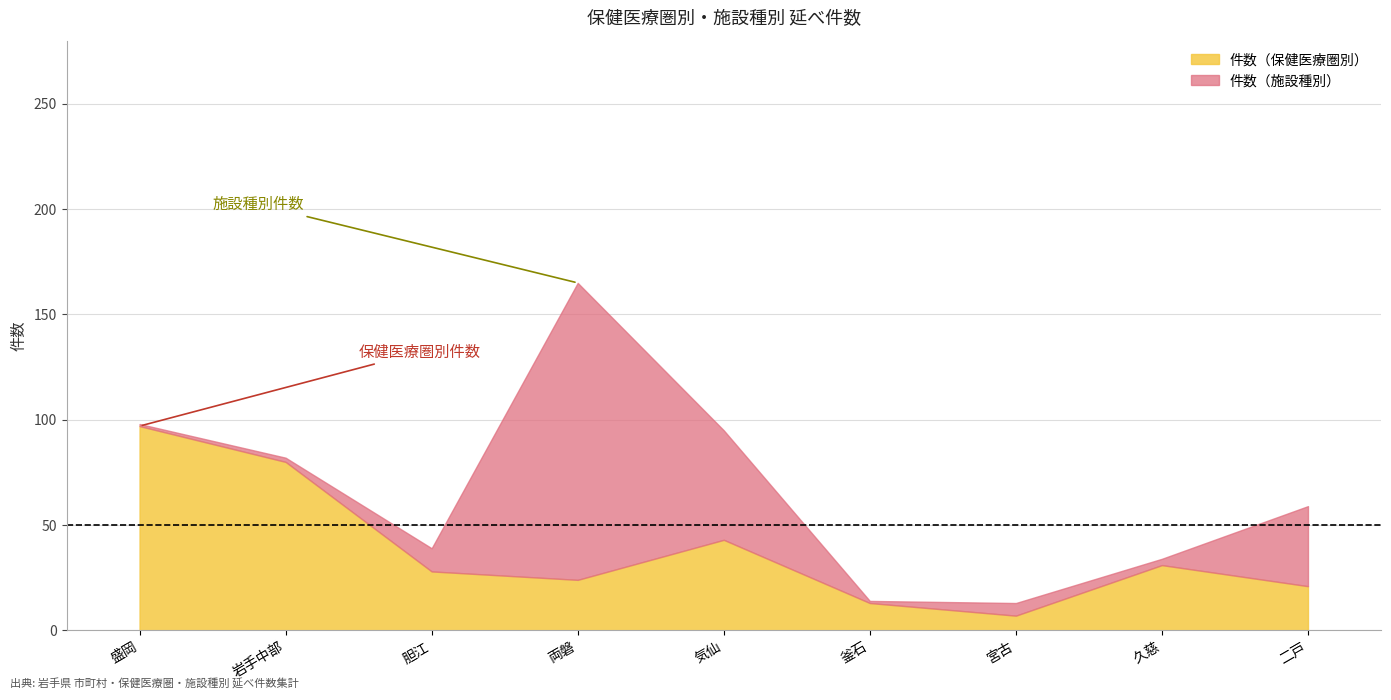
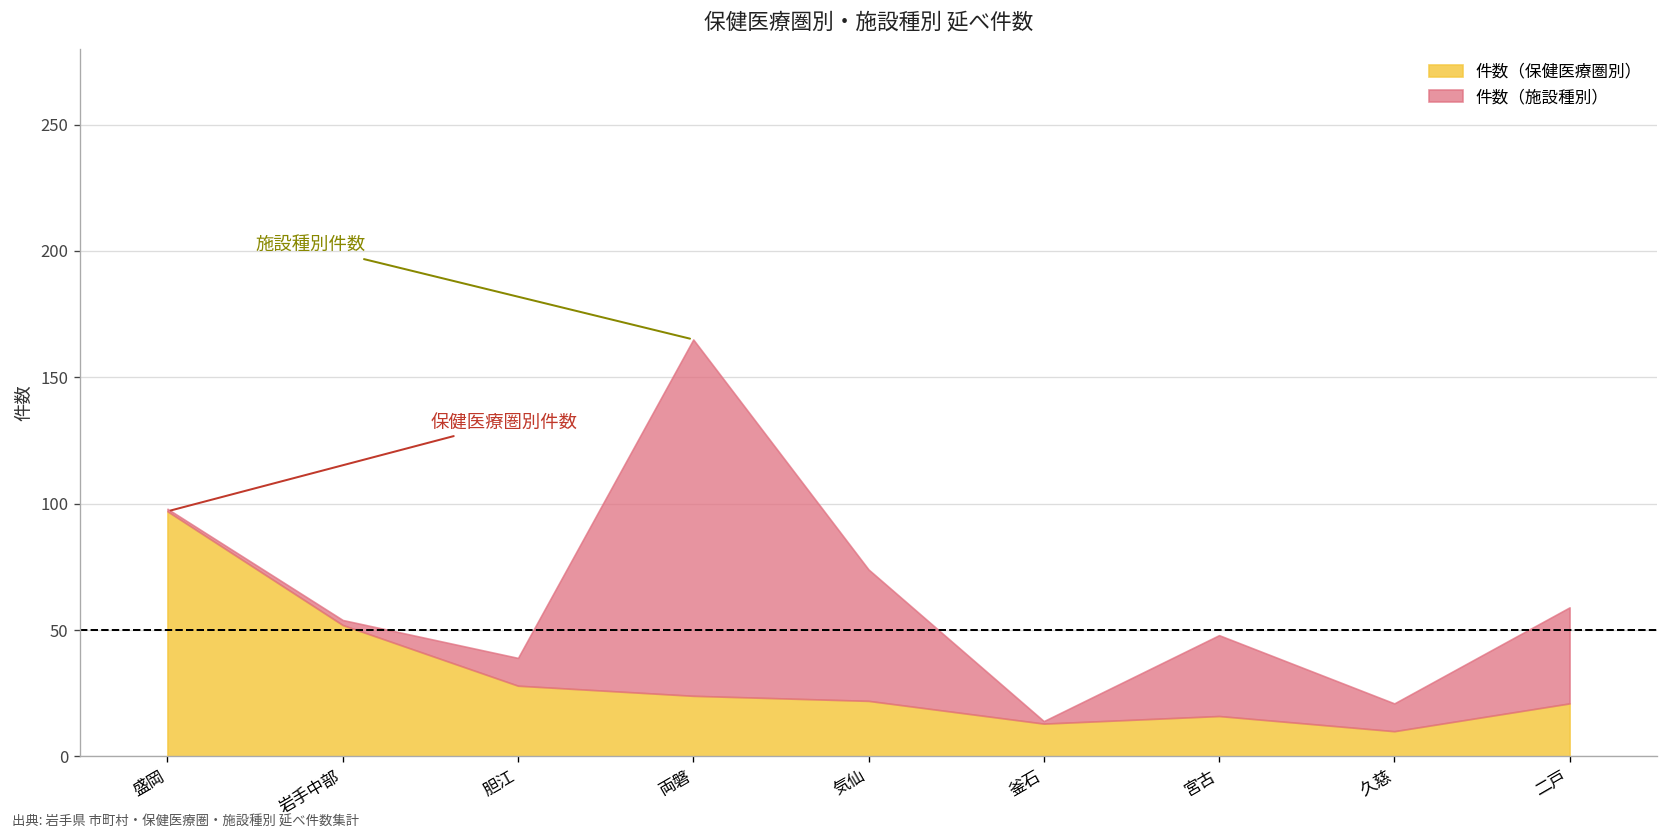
件数（保健医療圏別）, 岩手中部: 80 -> 52
件数（保健医療圏別）, 気仙: 43 -> 22
件数（保健医療圏別）, 宮古: 7 -> 16
件数（施設種別）, 宮古: 6 -> 32
件数（保健医療圏別）, 久慈: 31 -> 10
件数（施設種別）, 久慈: 3 -> 11
